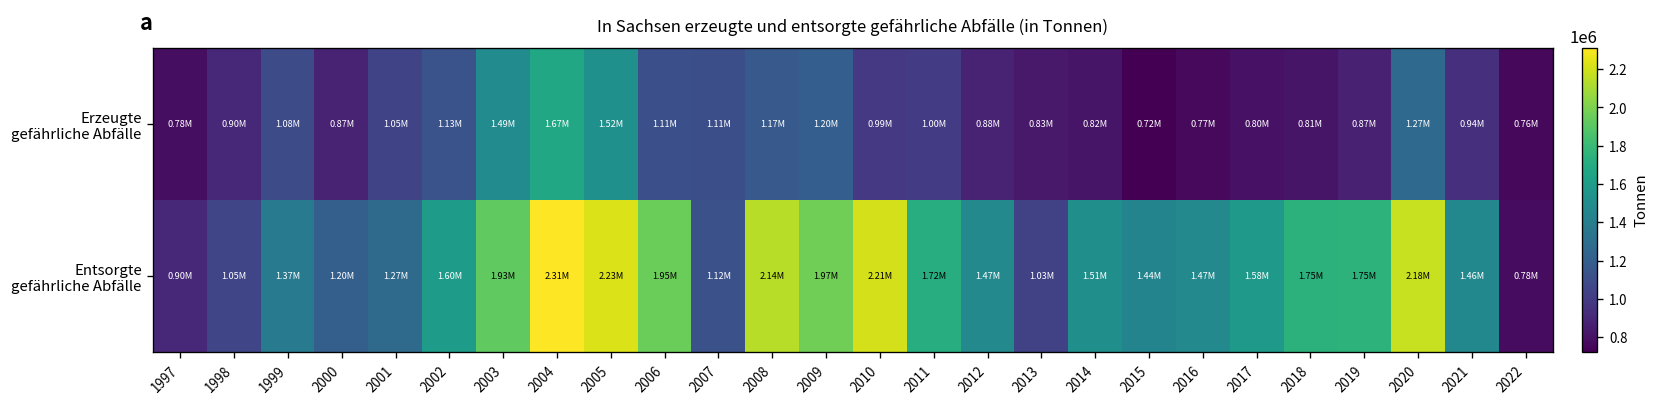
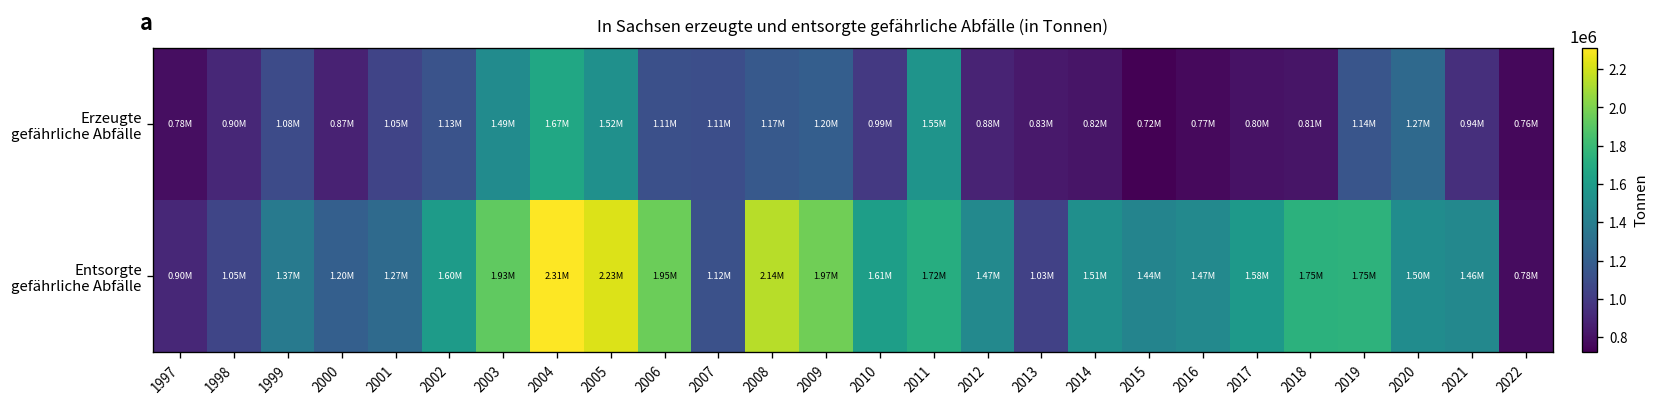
Erzeugte gefährliche Abfälle, 2011: 1.00M -> 1.55M
Erzeugte gefährliche Abfälle, 2019: 0.87M -> 1.14M
Entsorgte gefährliche Abfälle, 2010: 2.21M -> 1.61M
Entsorgte gefährliche Abfälle, 2020: 2.18M -> 1.50M
